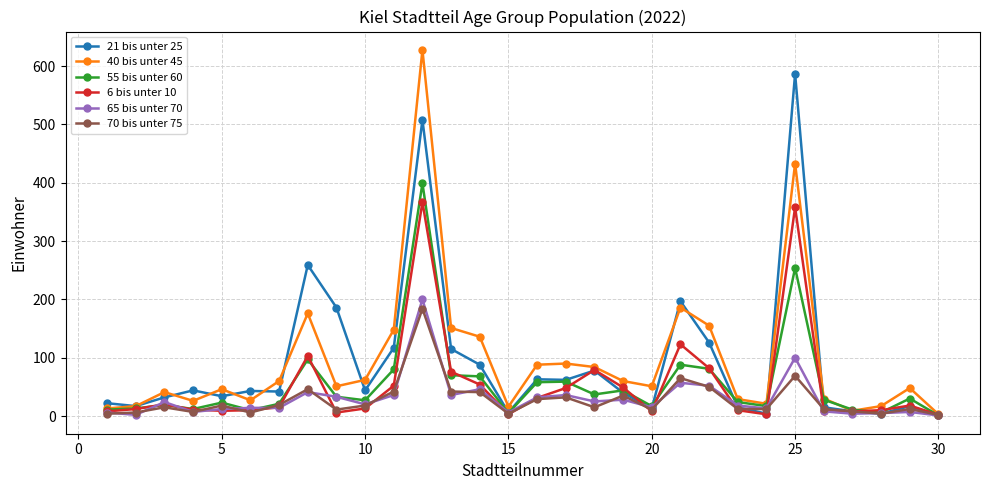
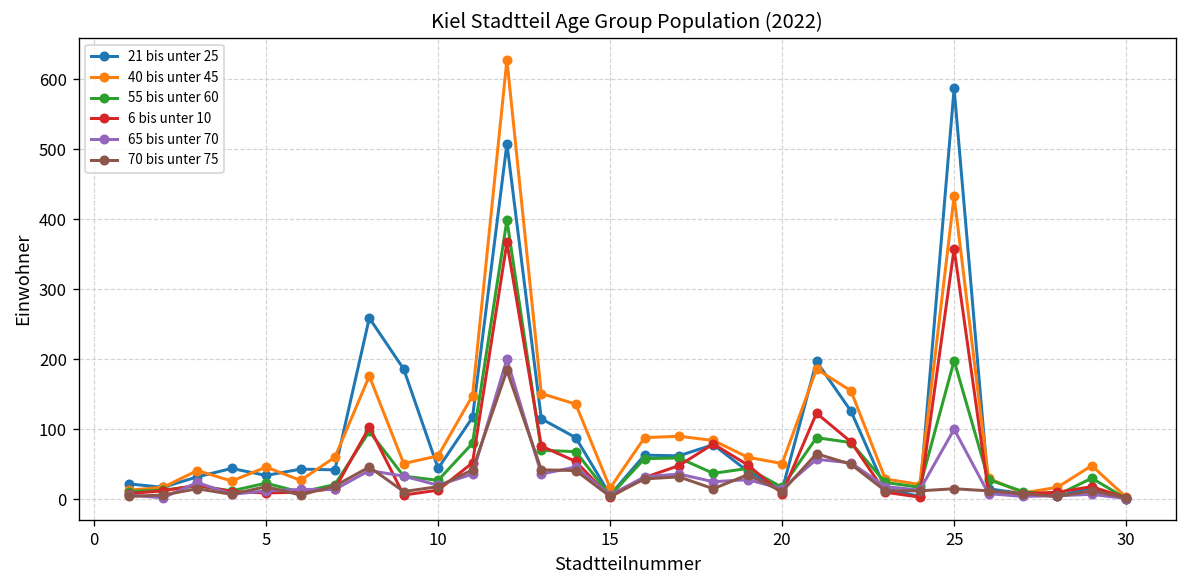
55 bis unter 60, 25: 250 -> 200
70 bis unter 75, 25: 70 -> 20
